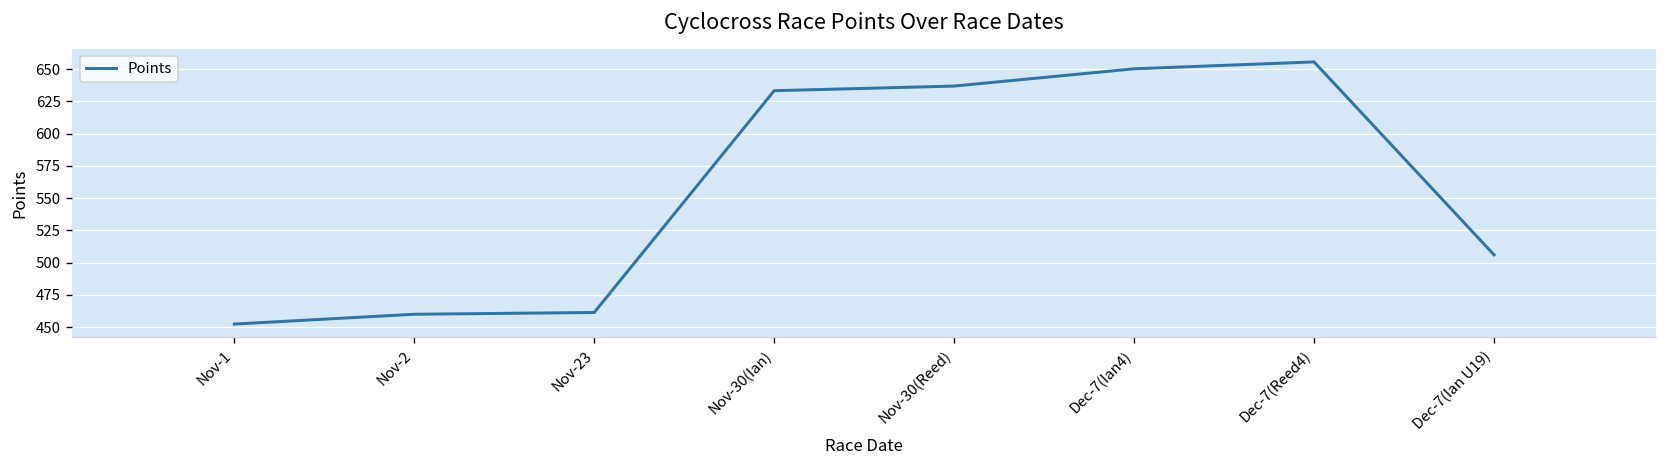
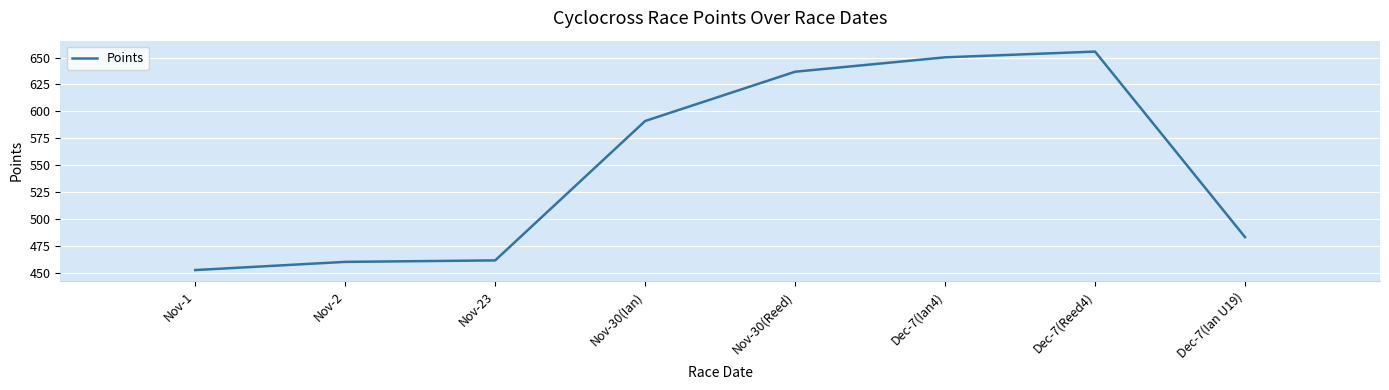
Nov-30(Ian): 633 -> 591
Dec-7(Ian U19): 506 -> 483
